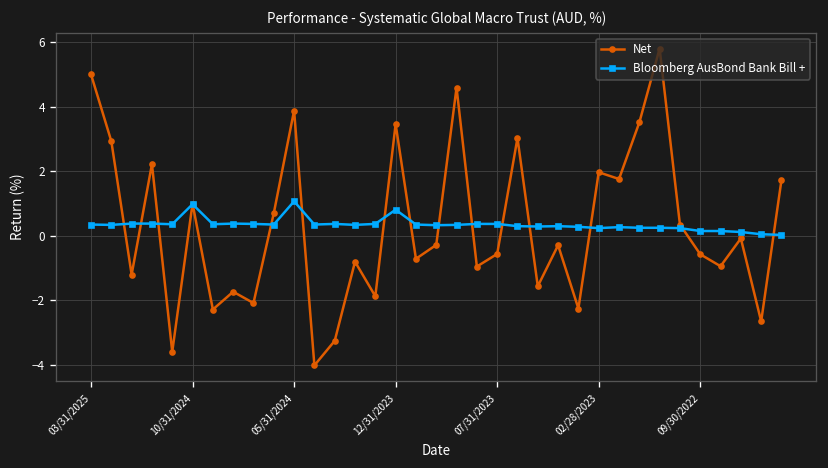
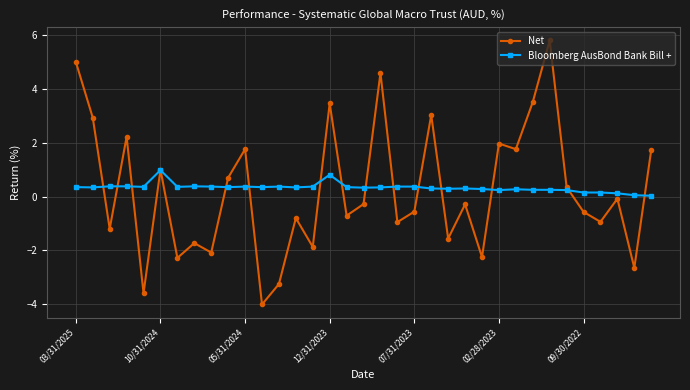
Net, 05/31/2024: 3.9 -> 1.8
Bloomberg AusBond Bank Bill +, 05/31/2024: 1.1 -> 0.4
